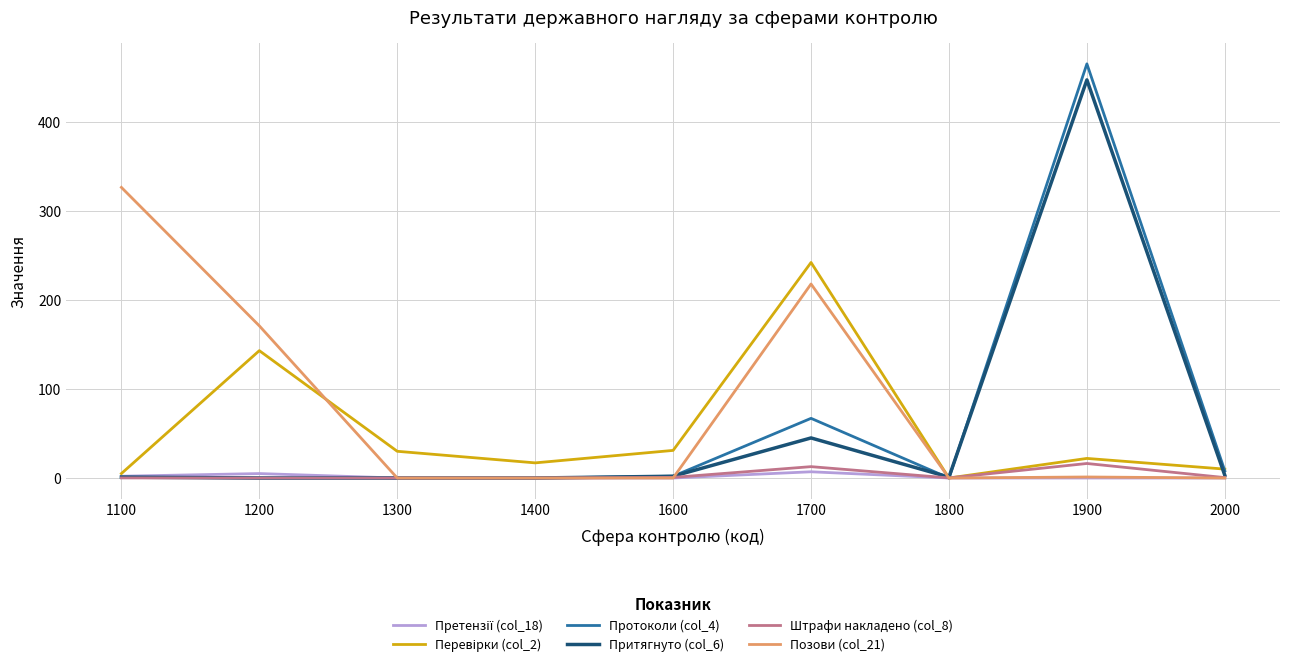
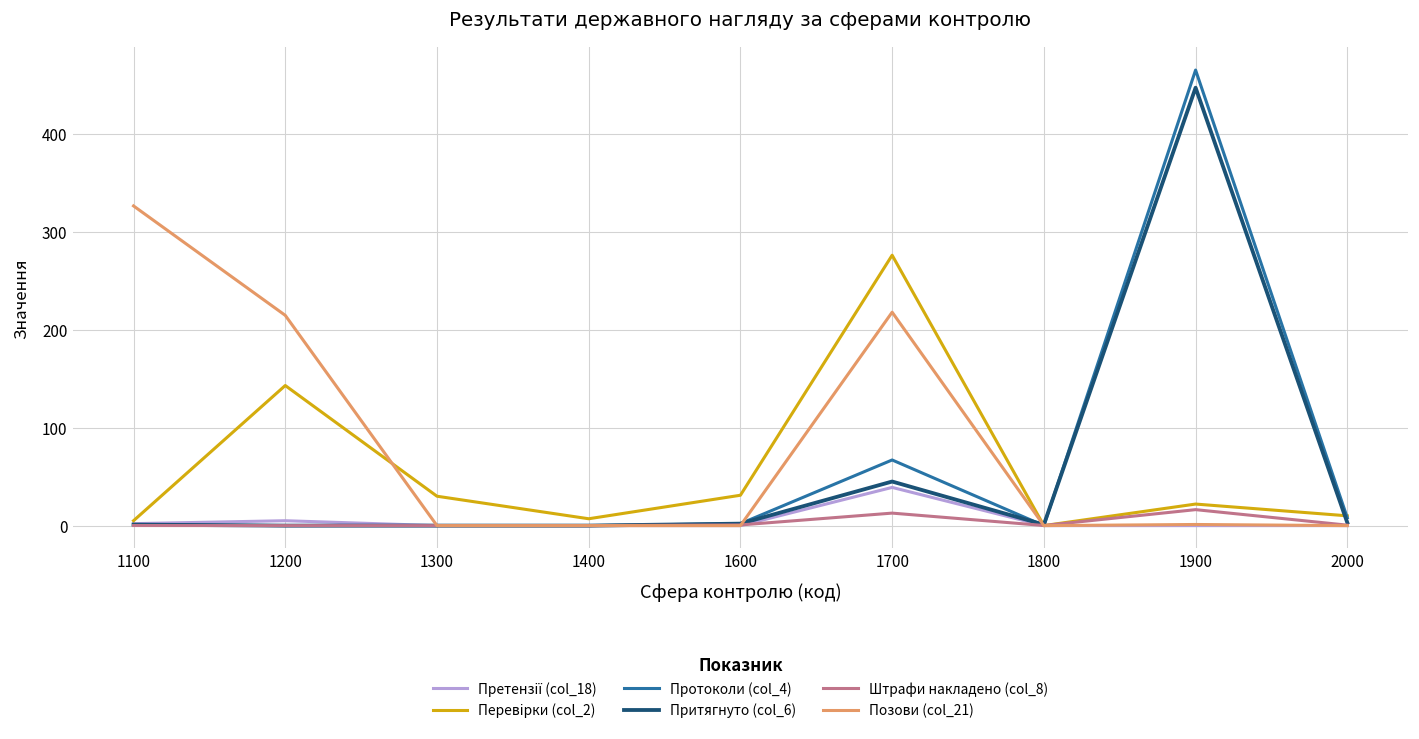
Позови (col_21), 1200: 170 -> 210
Перевірки (col_2), 1400: 20 -> 10
Претензії (col_18), 1700: 10 -> 40
Перевірки (col_2), 1700: 240 -> 280
